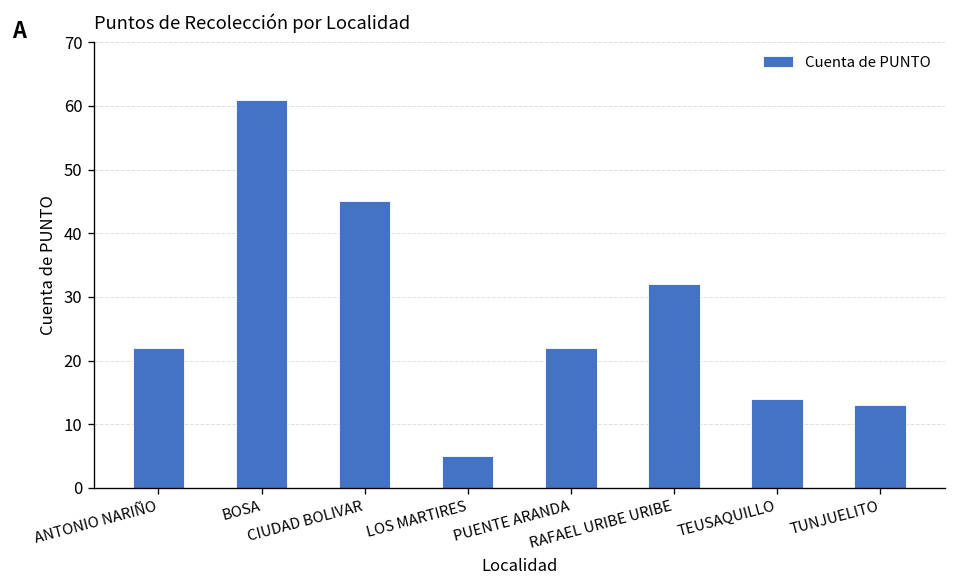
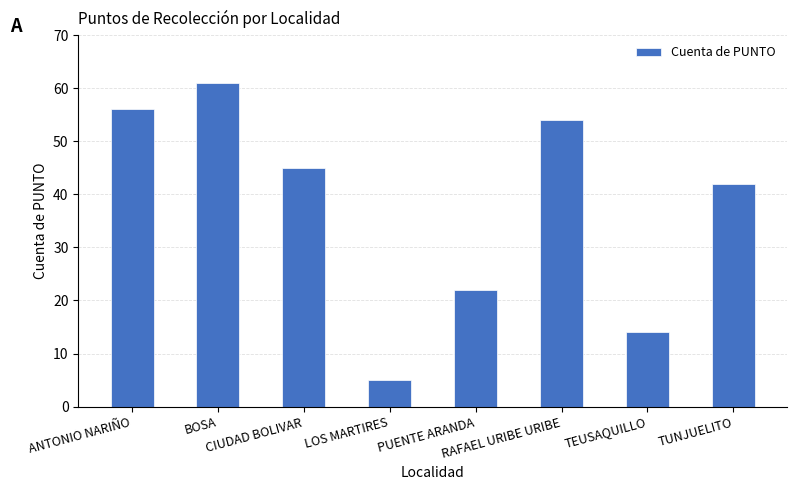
ANTONIO NARIÑO: 22 -> 56
RAFAEL URIBE URIBE: 32 -> 54
TUNJUELITO: 13 -> 42
